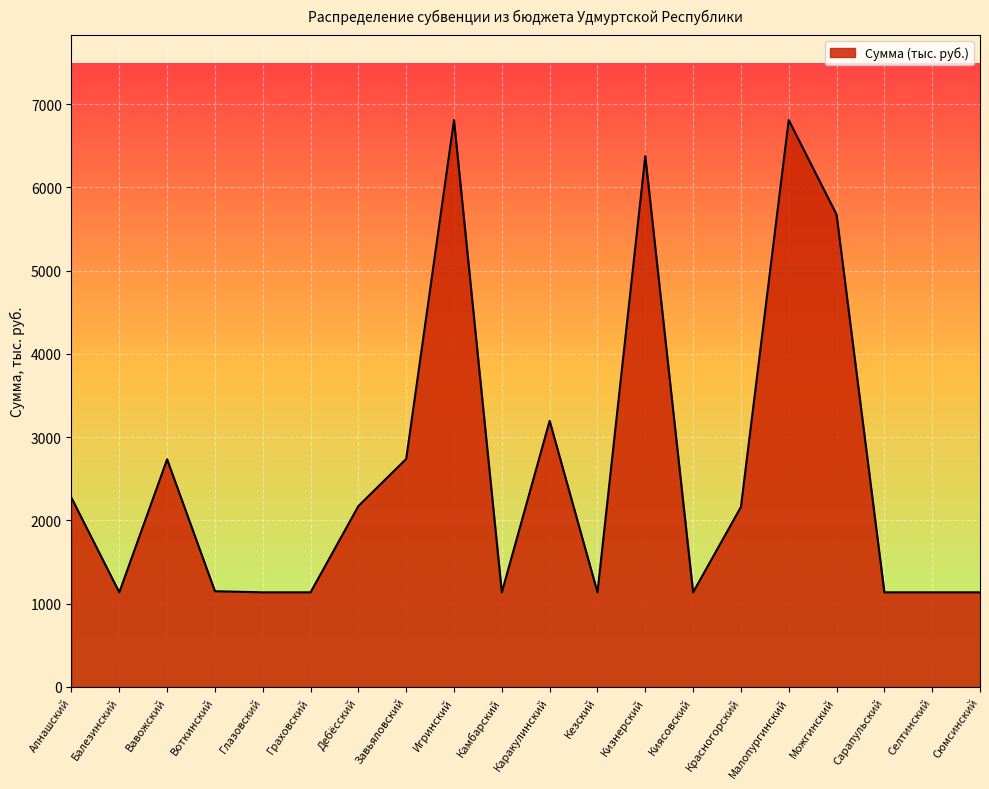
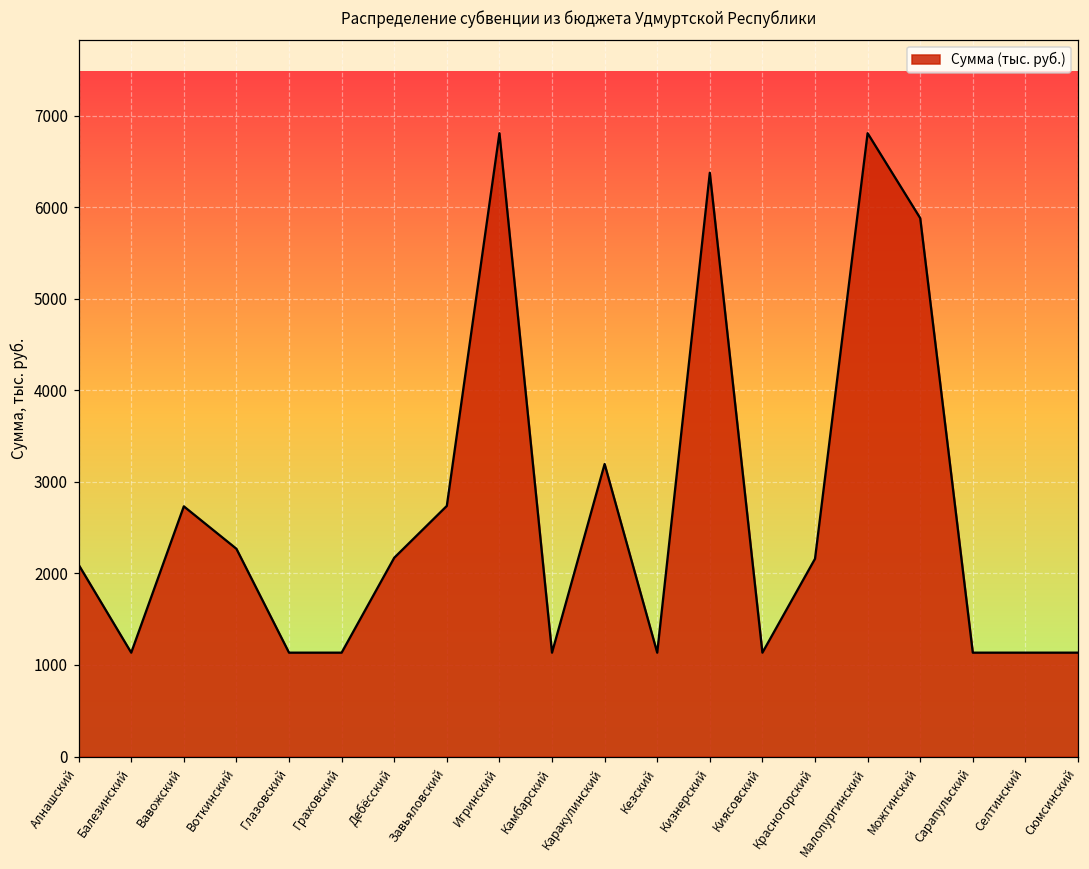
Алнашский: 2300 -> 2100
Воткинский: 1100 -> 2300
Можгинский: 5700 -> 5900
